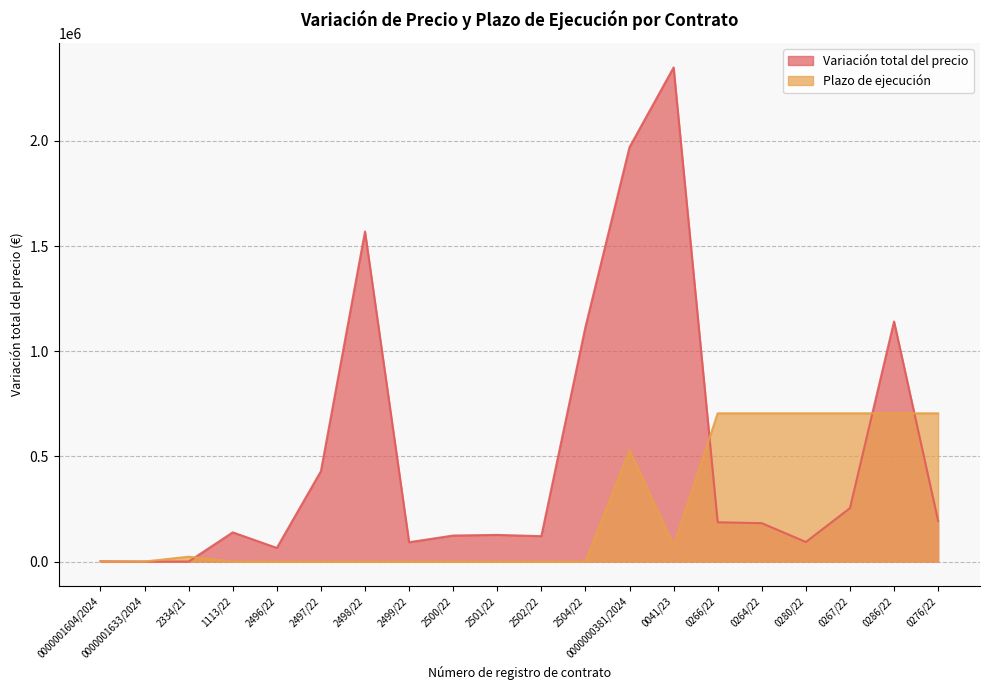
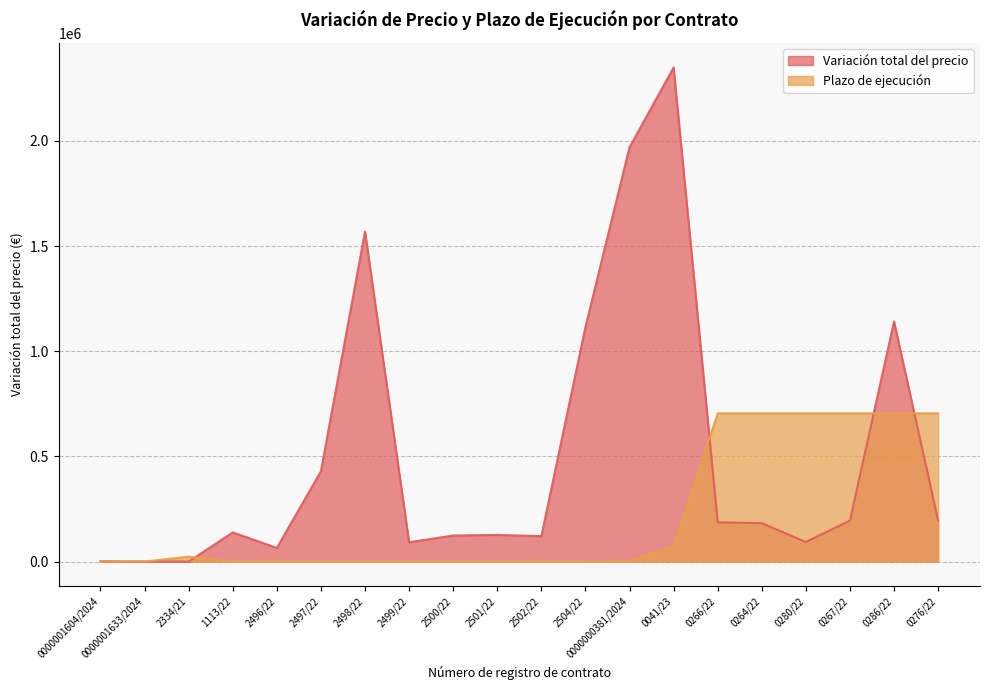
Plazo de ejecución, 0000000381/2024: 530000 -> 0
Variación total del precio, 0267/22: 250000 -> 190000
